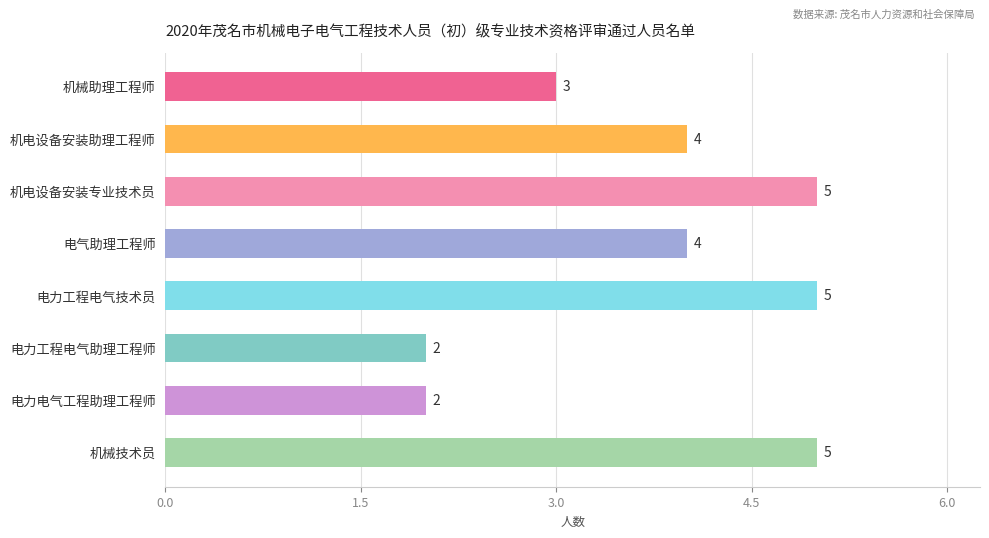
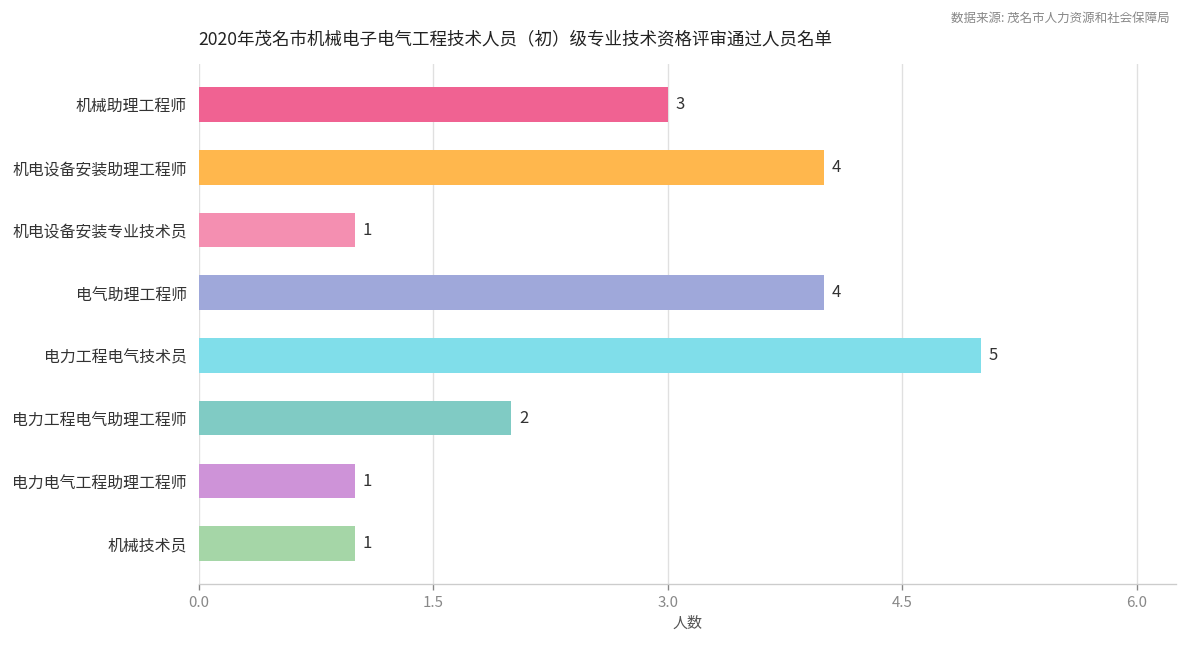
机电设备安装专业技术员: 5 -> 1
电力电气工程助理工程师: 2 -> 1
机械技术员: 5 -> 1
